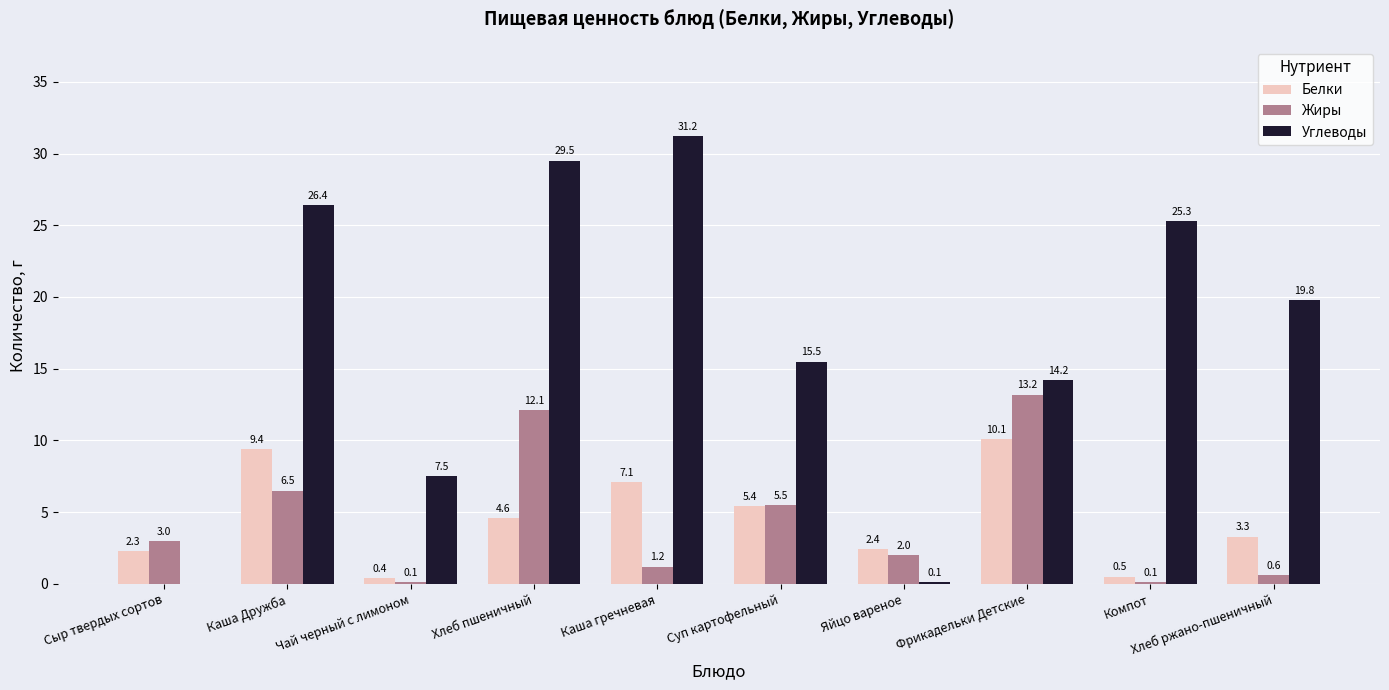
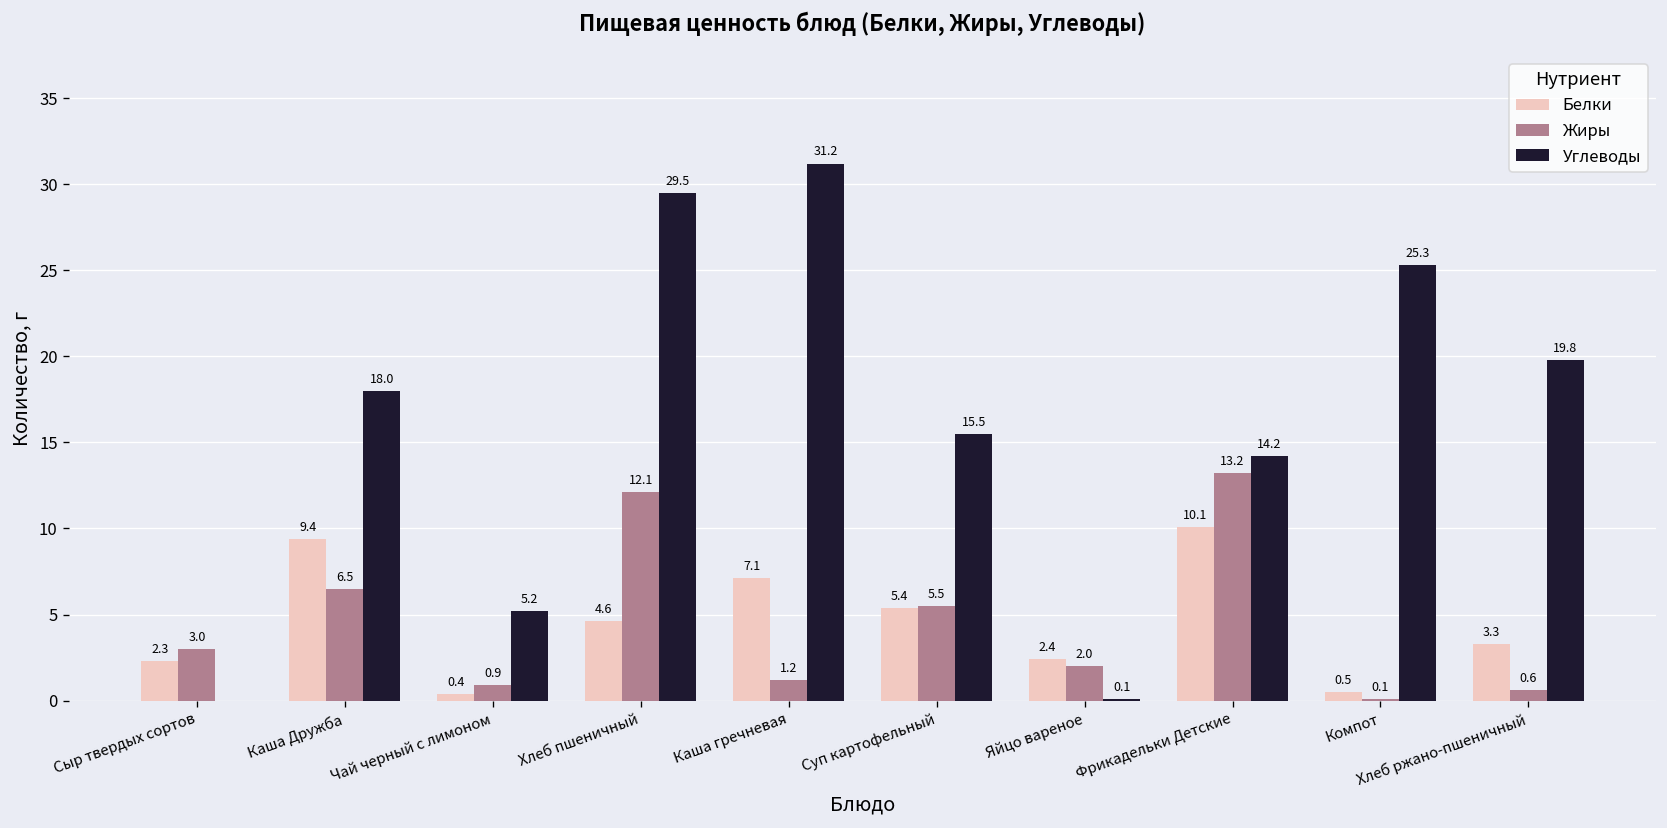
Углеводы, Каша Дружба: 26.4 -> 18.0
Жиры, Чай черный с лимоном: 0.1 -> 0.9
Углеводы, Чай черный с лимоном: 7.5 -> 5.2
